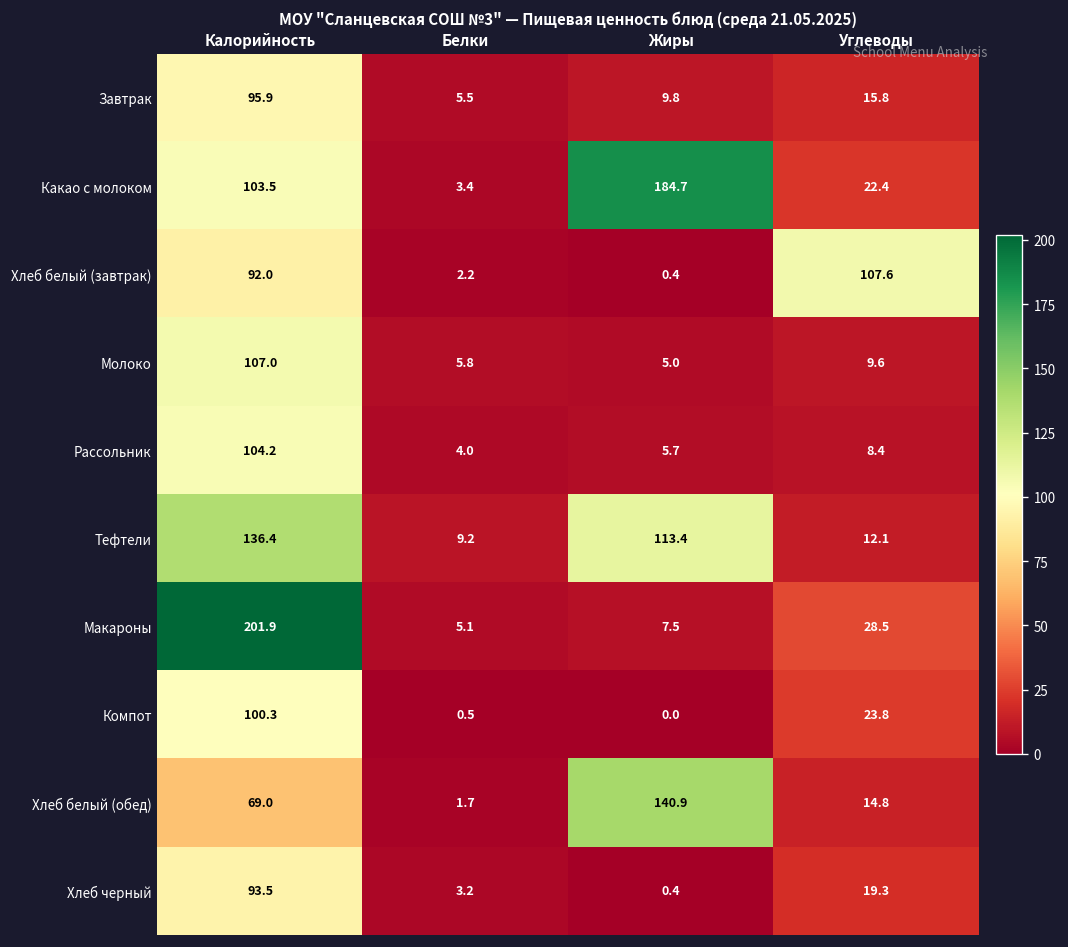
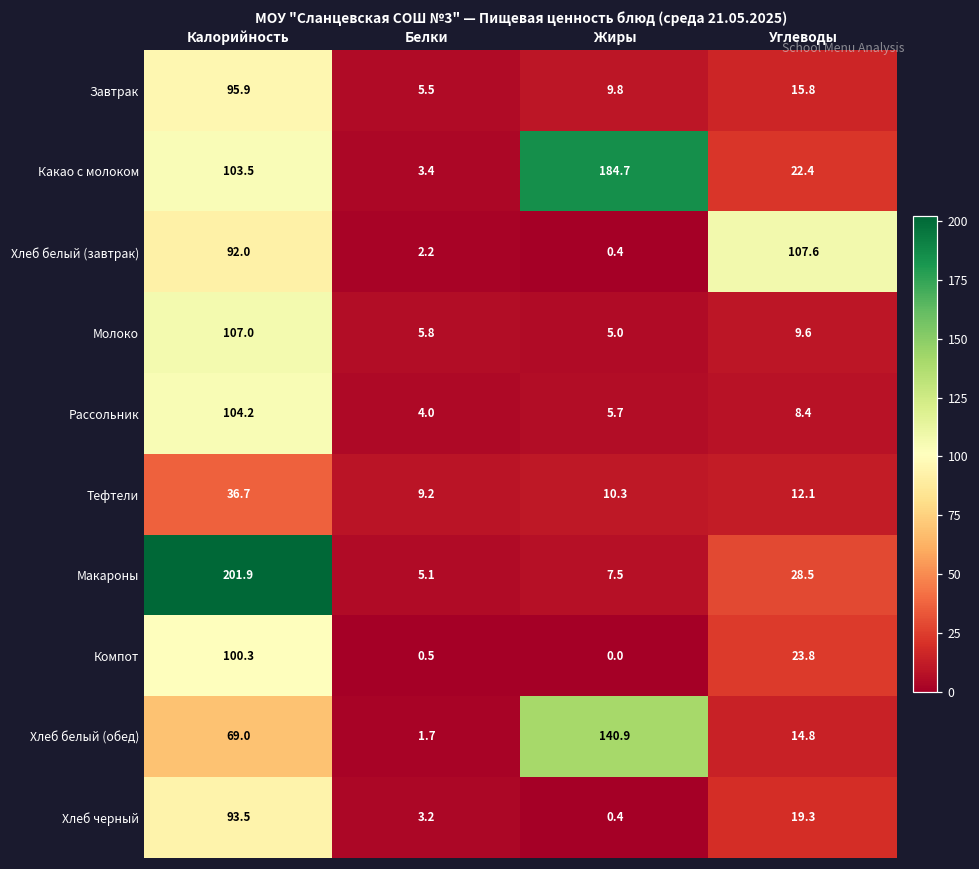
Тефтели, Калорийность: 136.4 -> 36.7
Тефтели, Жиры: 113.4 -> 10.3
